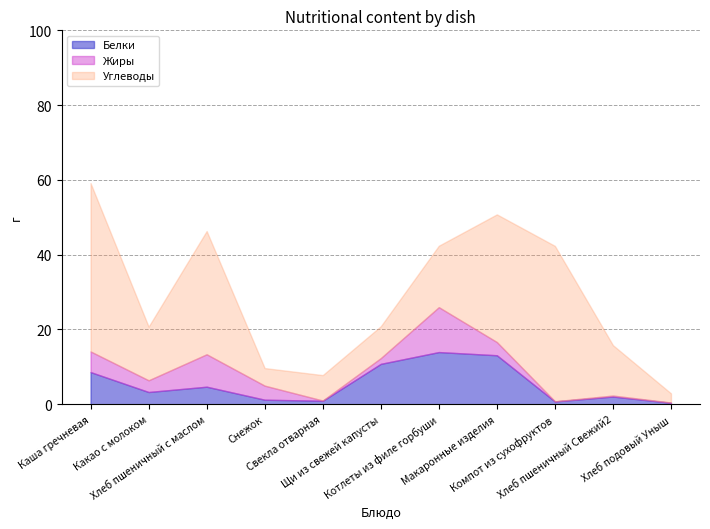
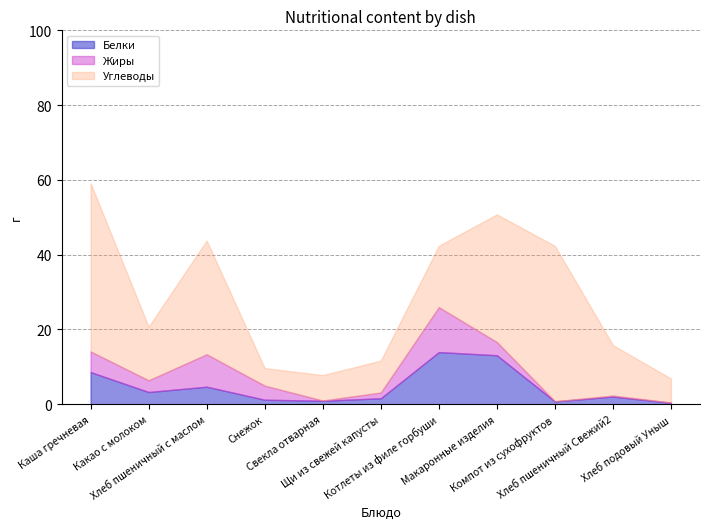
Углеводы, Хлеб пшеничный с маслом: 33 -> 30
Белки, Щи из свежей капусты: 11 -> 2
Углеводы, Хлеб подовый Уныш: 2 -> 6
